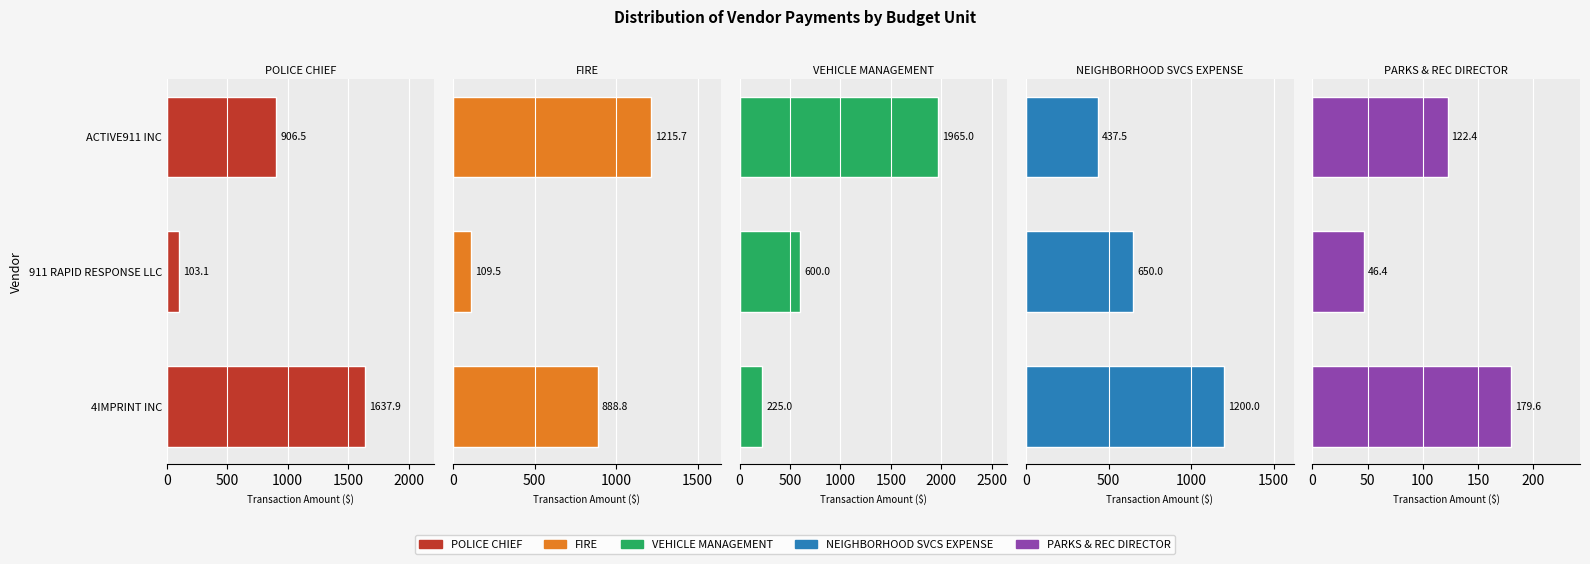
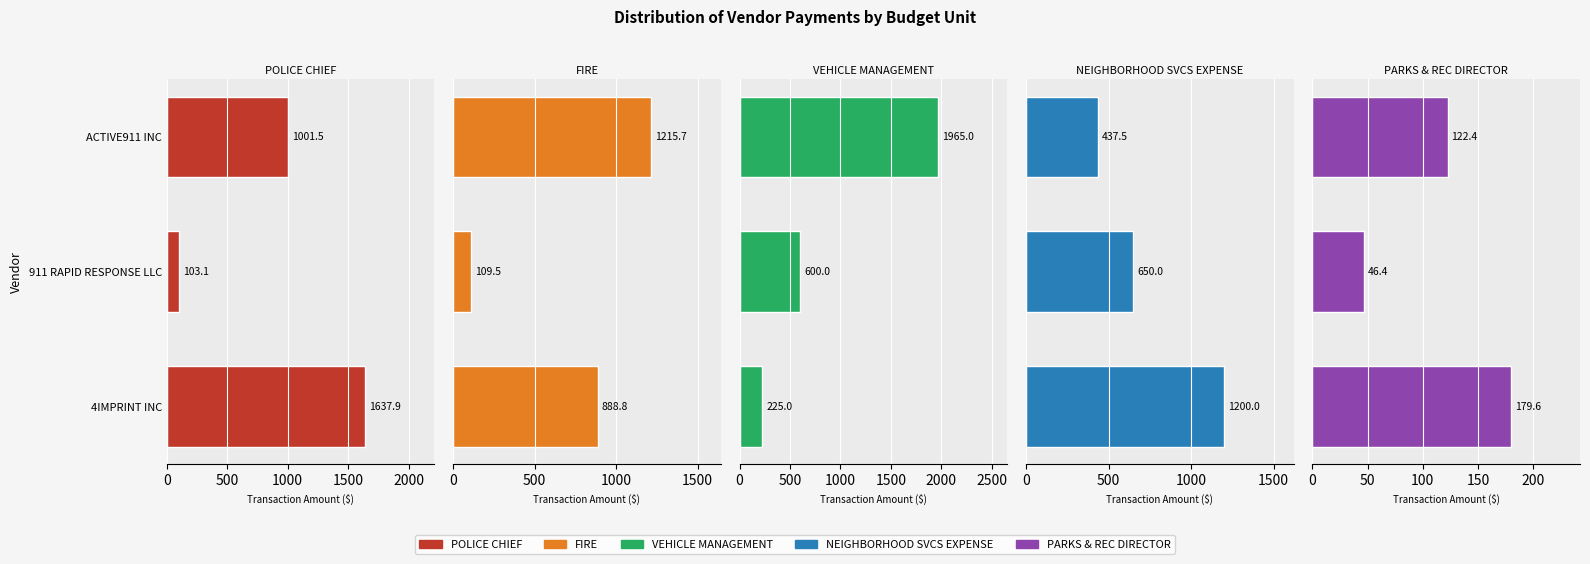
POLICE CHIEF, ACTIVE911 INC: 906.5 -> 1001.5
